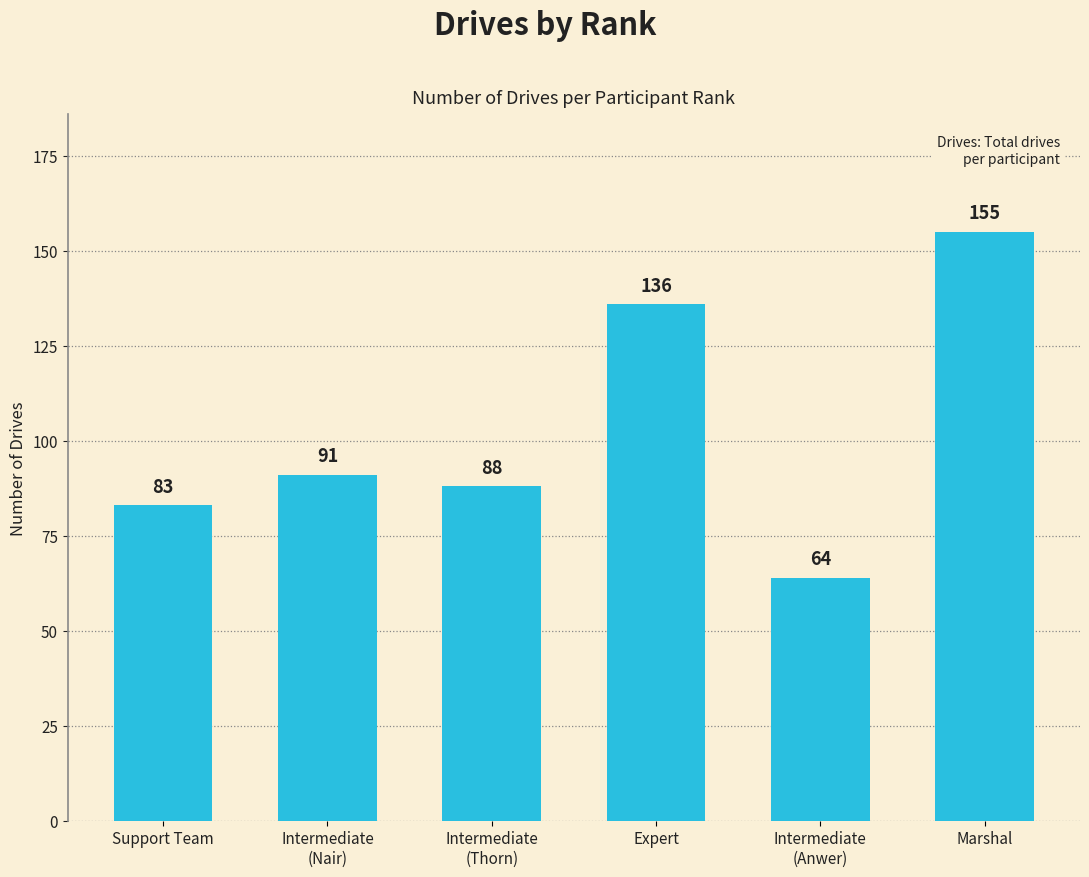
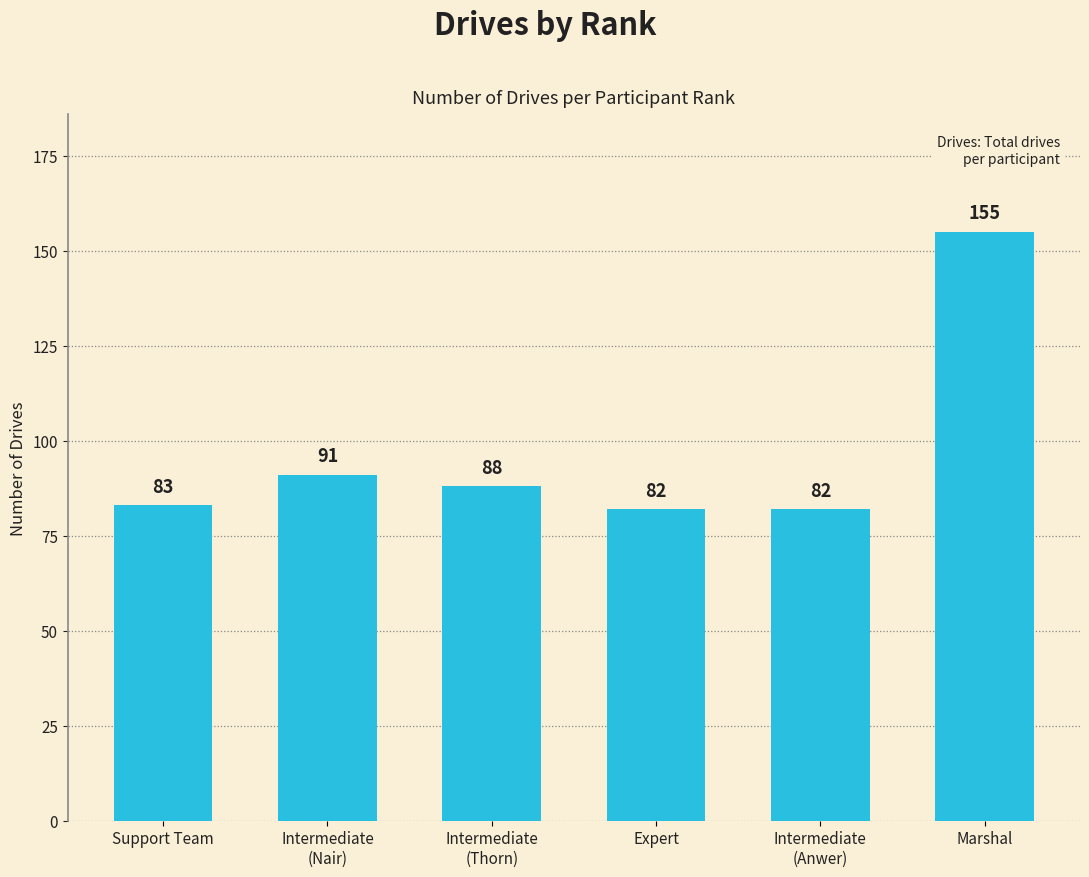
Expert: 136 -> 82
Intermediate (Anwer): 64 -> 82
